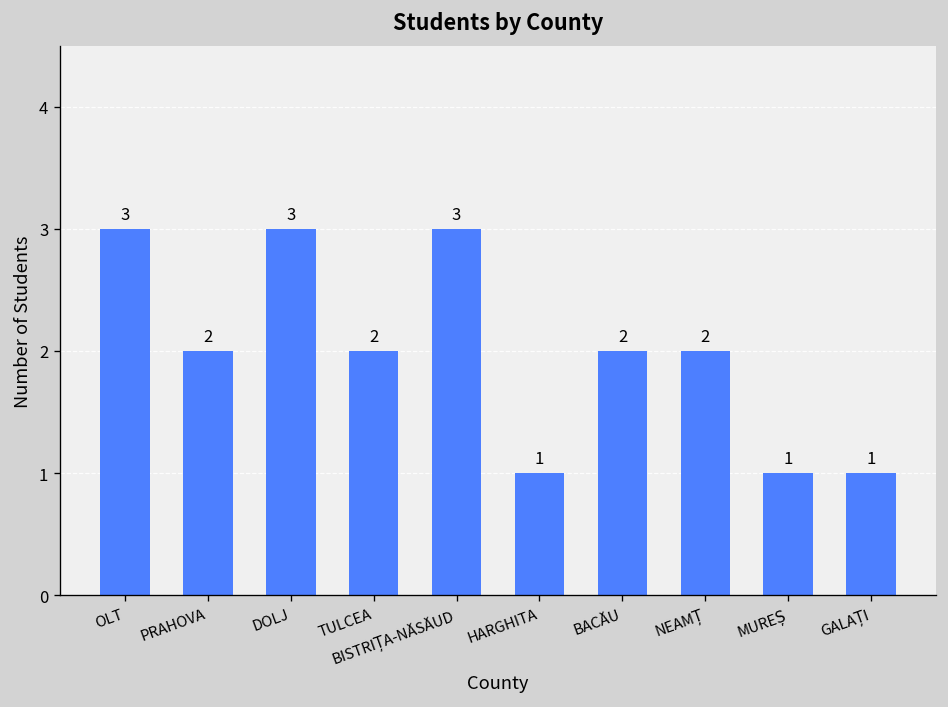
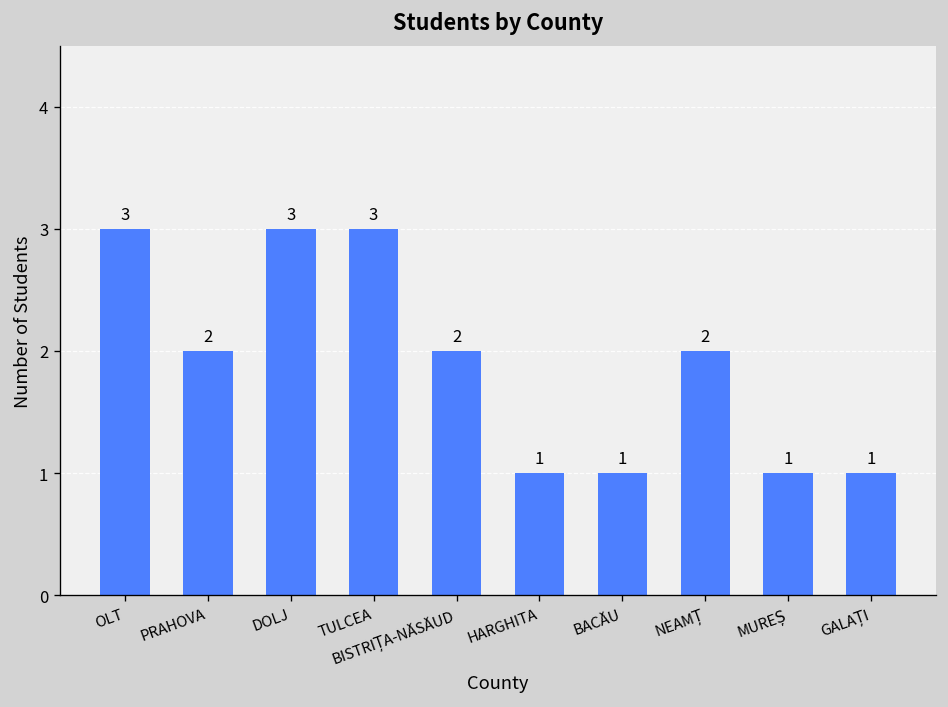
TULCEA: 2 -> 3
BISTRIȚA-NĂSĂUD: 3 -> 2
BACĂU: 2 -> 1
